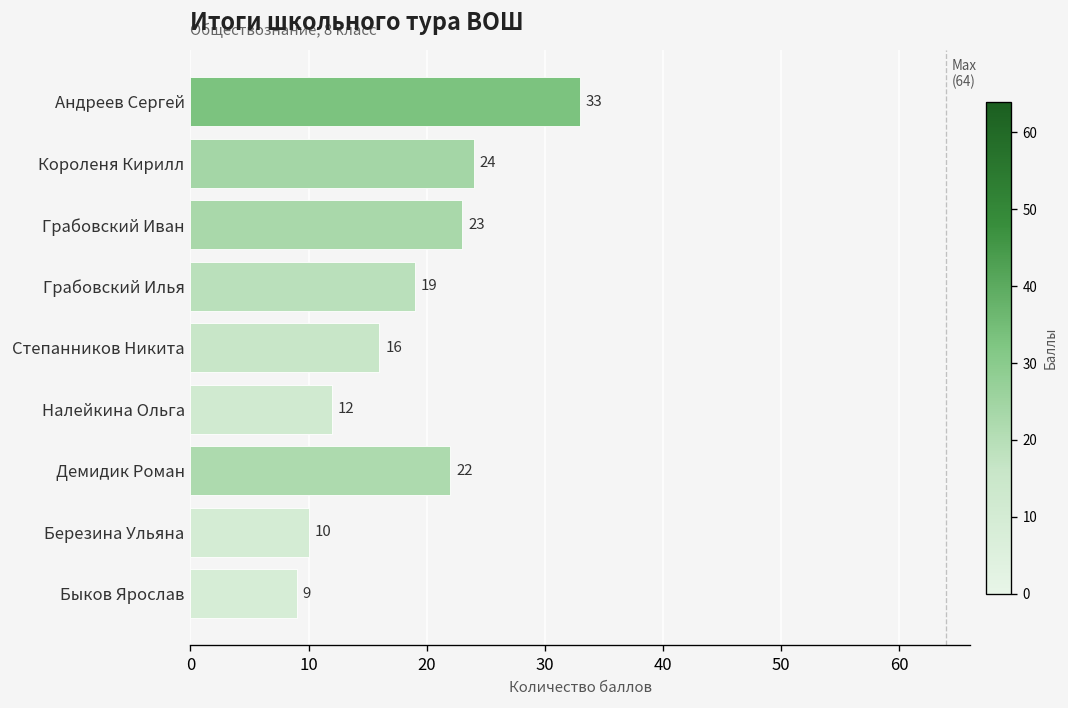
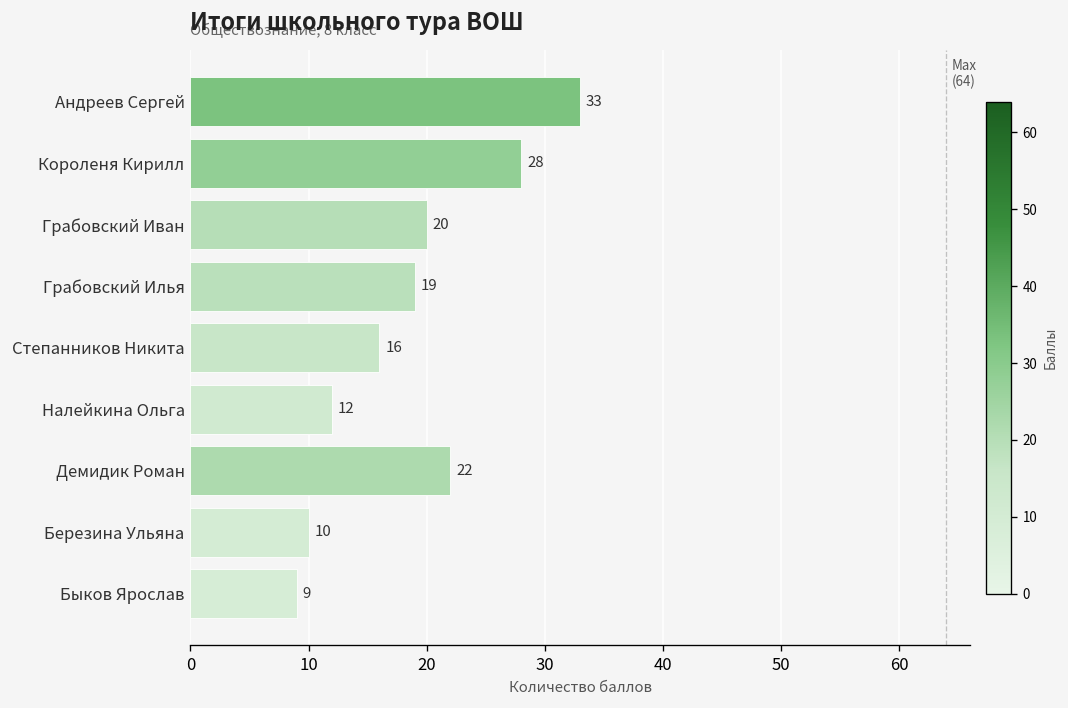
Короленя Кирилл: 24 -> 28
Грабовский Иван: 23 -> 20
